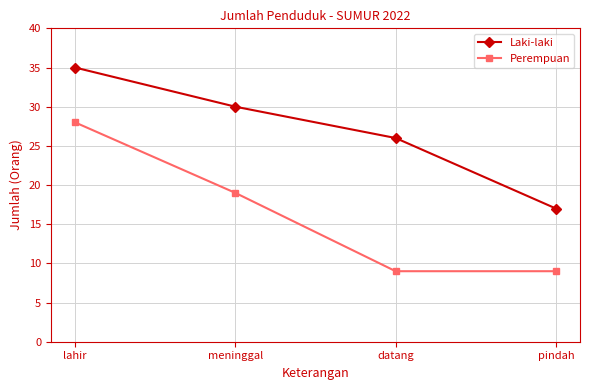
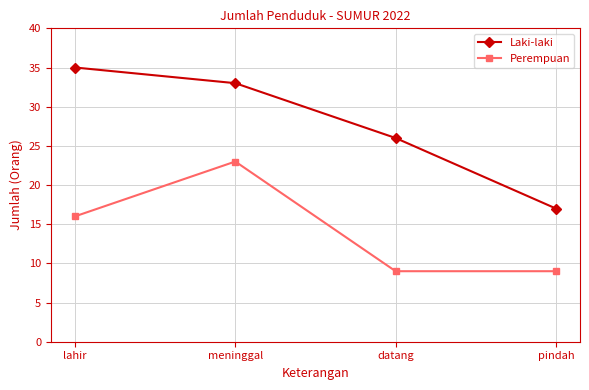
Perempuan, lahir: 28 -> 16
Laki-laki, meninggal: 30 -> 33
Perempuan, meninggal: 19 -> 23
